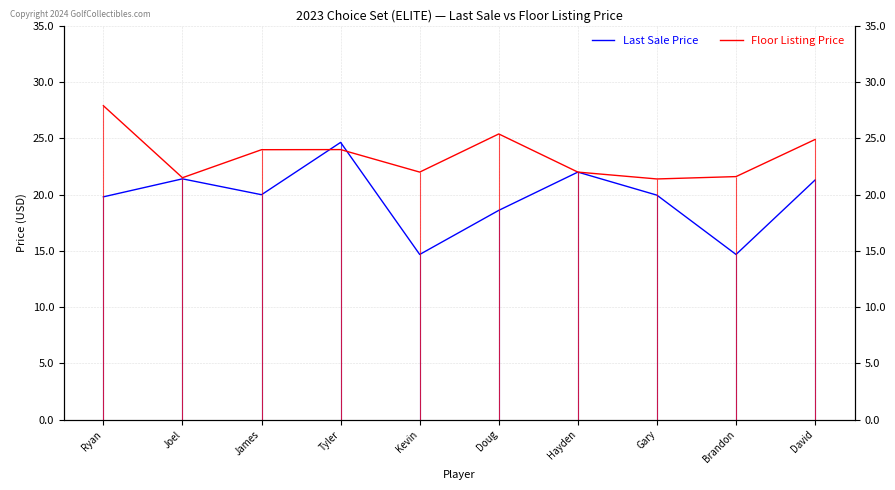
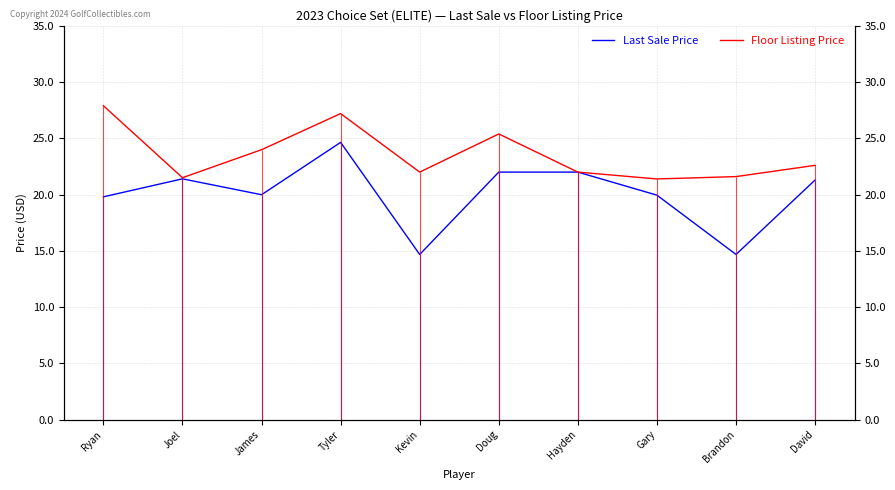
Floor Listing Price, Tyler: 24.0 -> 27.2
Last Sale Price, Doug: 18.6 -> 22.0
Floor Listing Price, David: 24.9 -> 22.6
